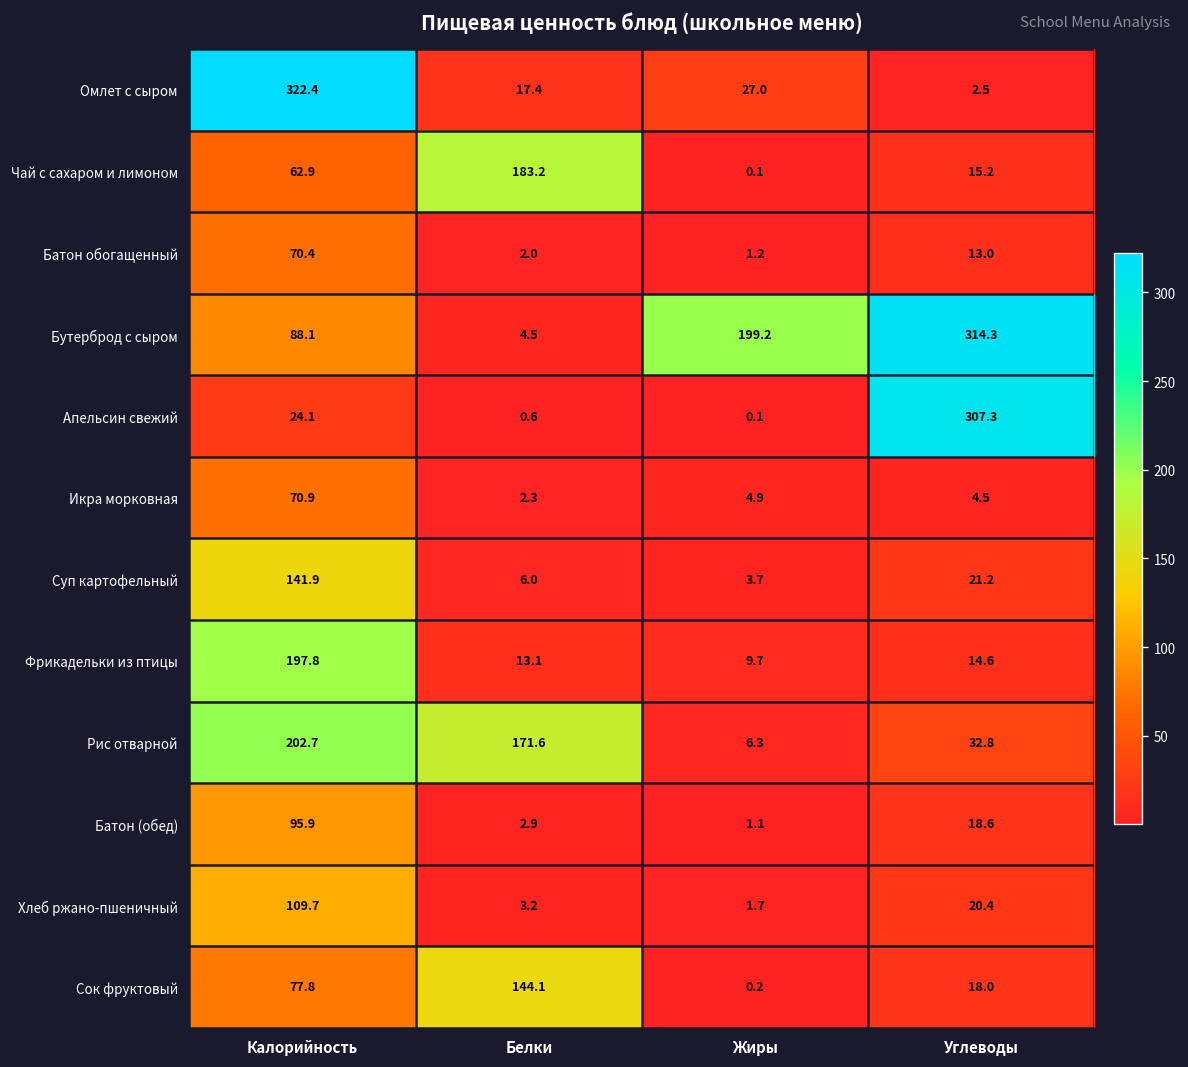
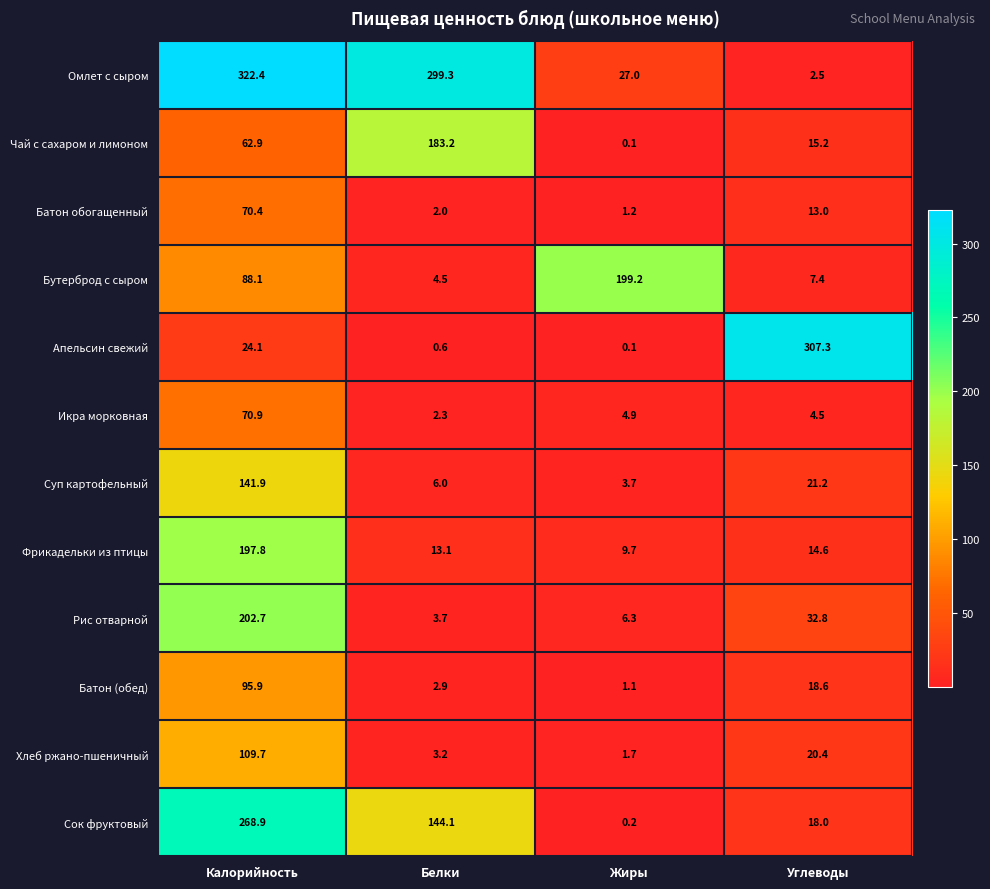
Омлет с сыром, Белки: 17.4 -> 299.3
Бутерброд с сыром, Углеводы: 314.3 -> 7.4
Рис отварной, Белки: 171.6 -> 3.7
Сок фруктовый, Калорийность: 77.8 -> 268.9
